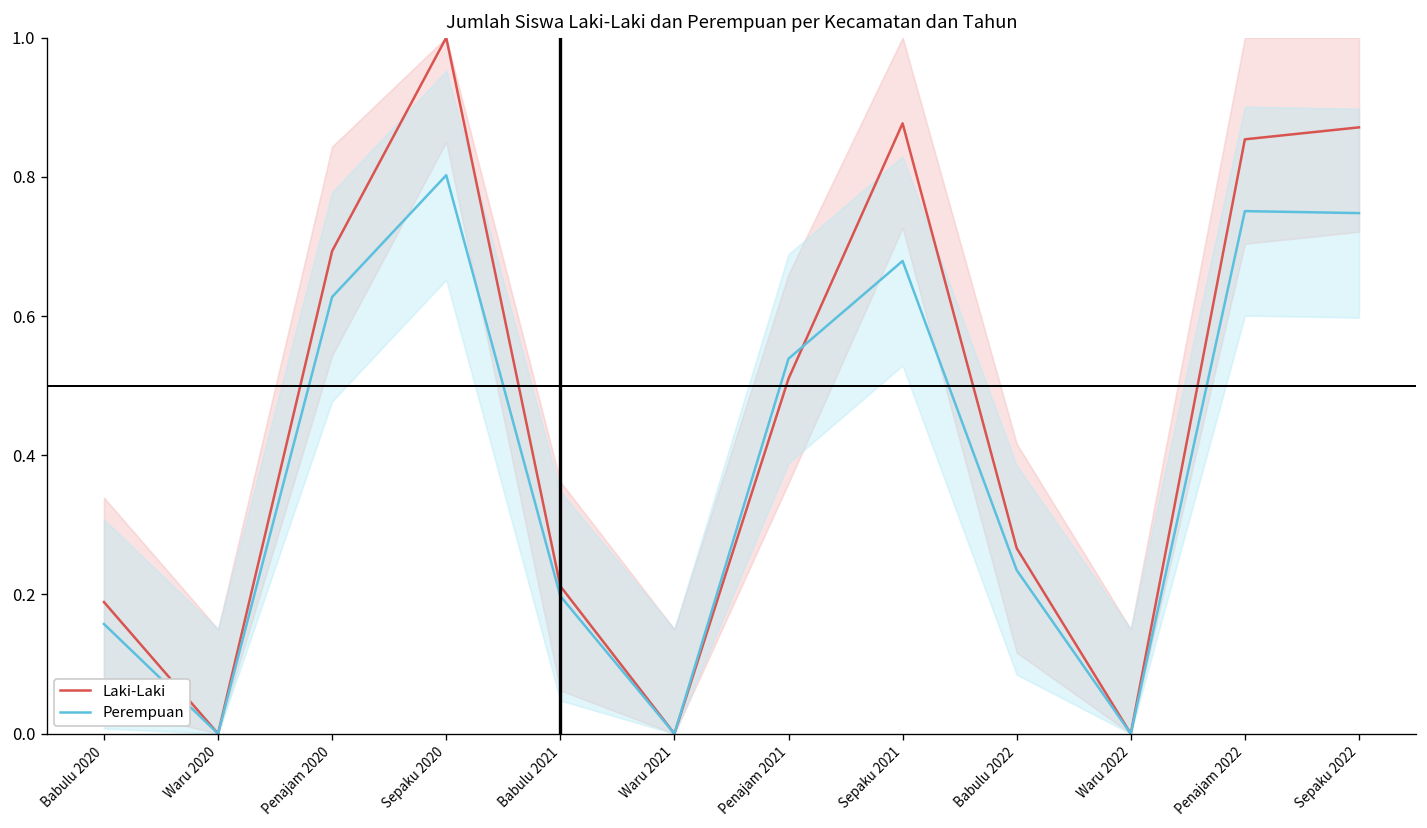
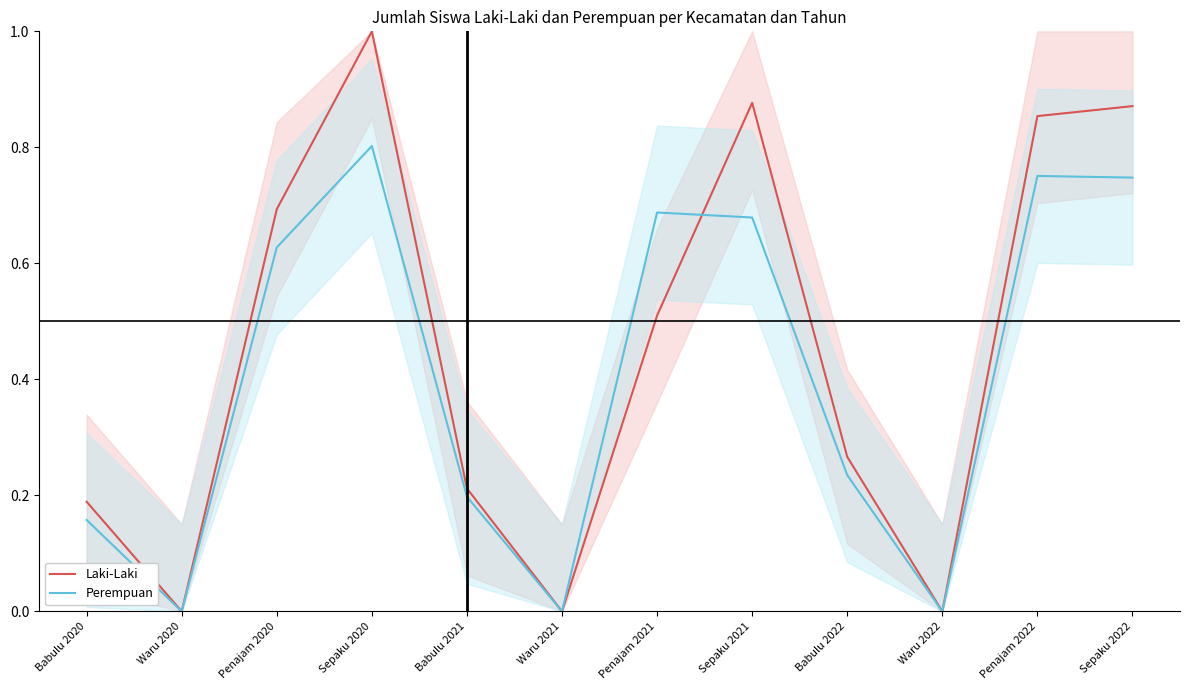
Perempuan, Penajam 2021: 0.54 -> 0.69
